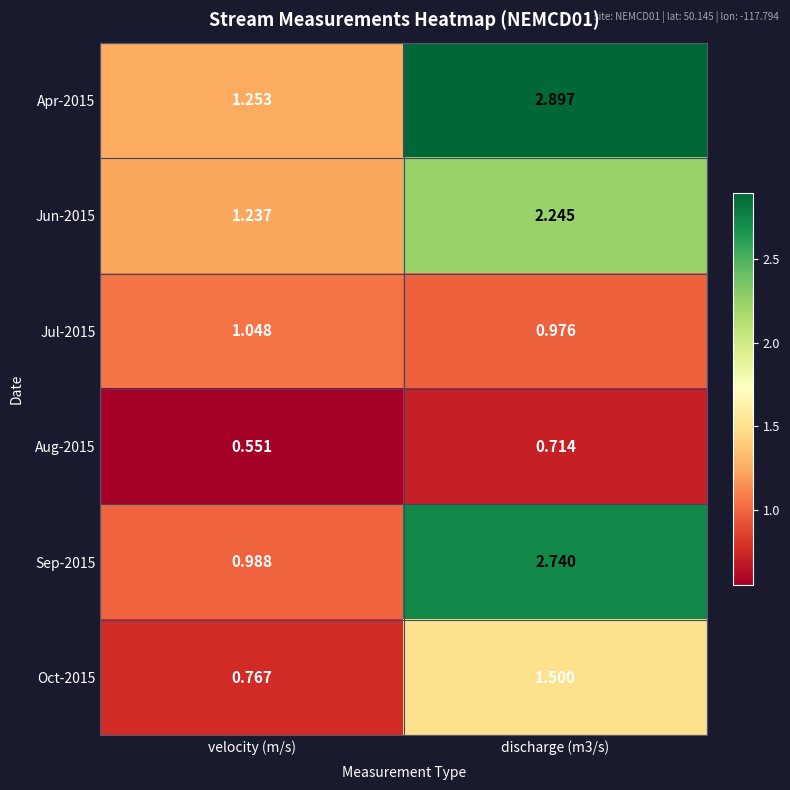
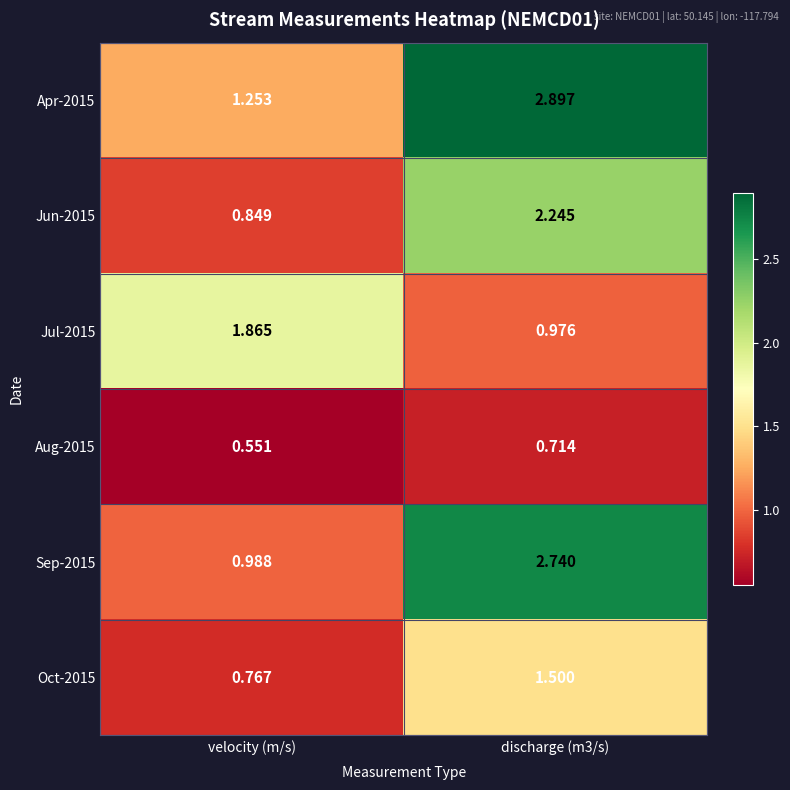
Jun-2015, velocity (m/s): 1.237 -> 0.849
Jul-2015, velocity (m/s): 1.048 -> 1.865
